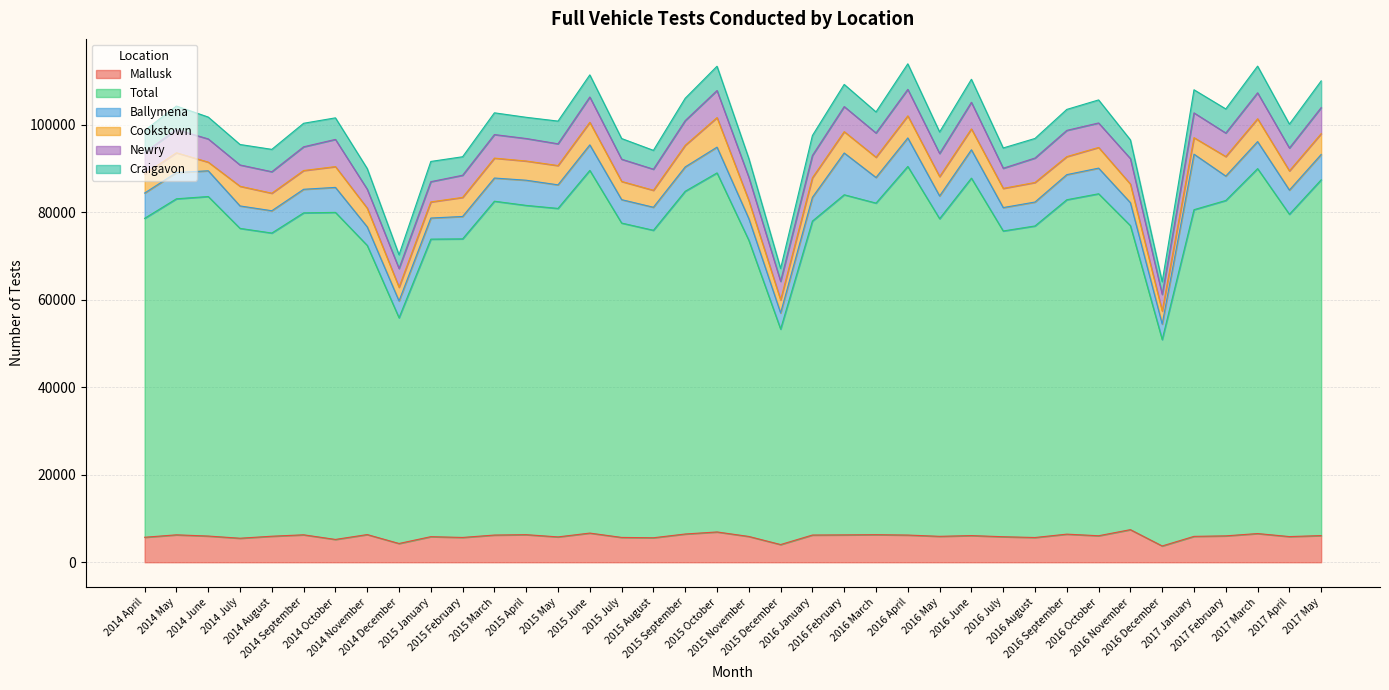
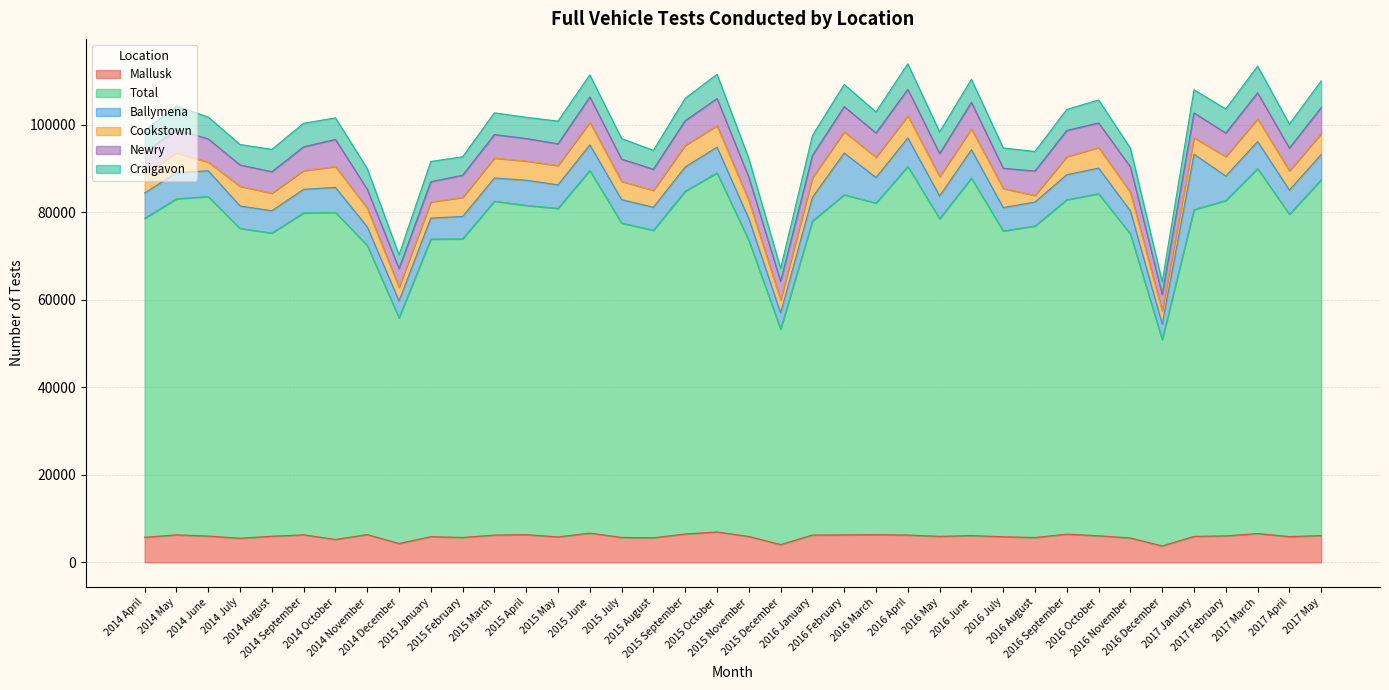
Cookstown, 2015 October: 7000 -> 5000
Cookstown, 2016 August: 4000 -> 2000
Mallusk, 2016 November: 7000 -> 6000
